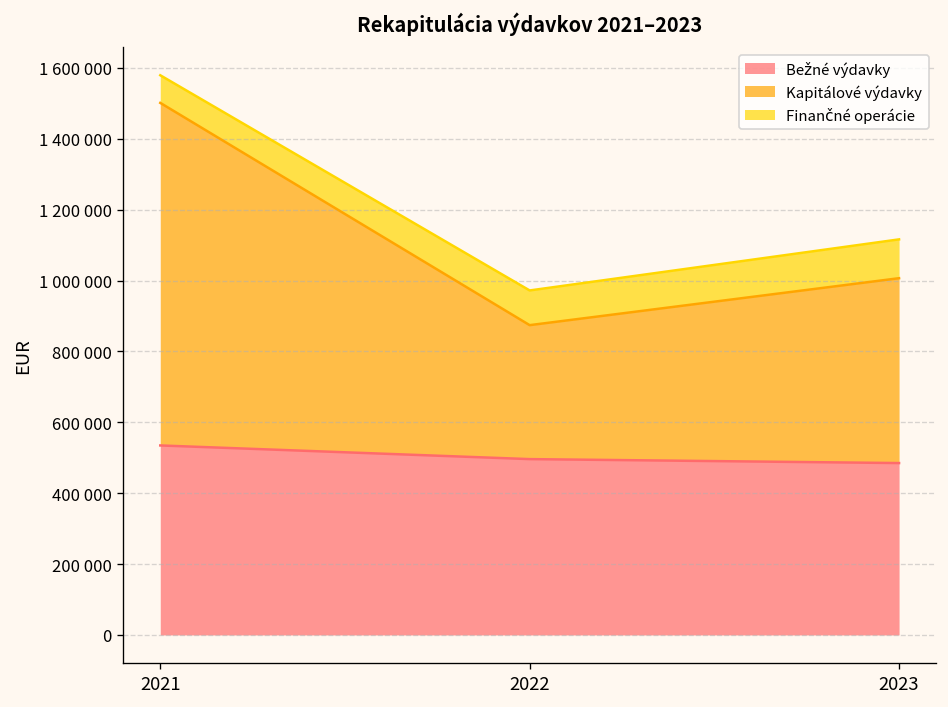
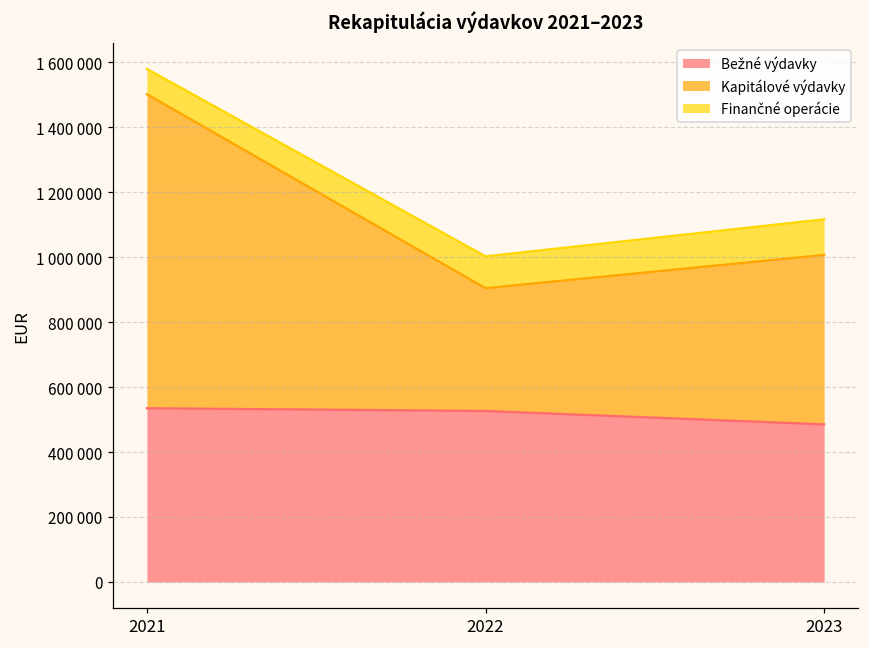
Bežné výdavky, 2022: 500000 -> 530000
